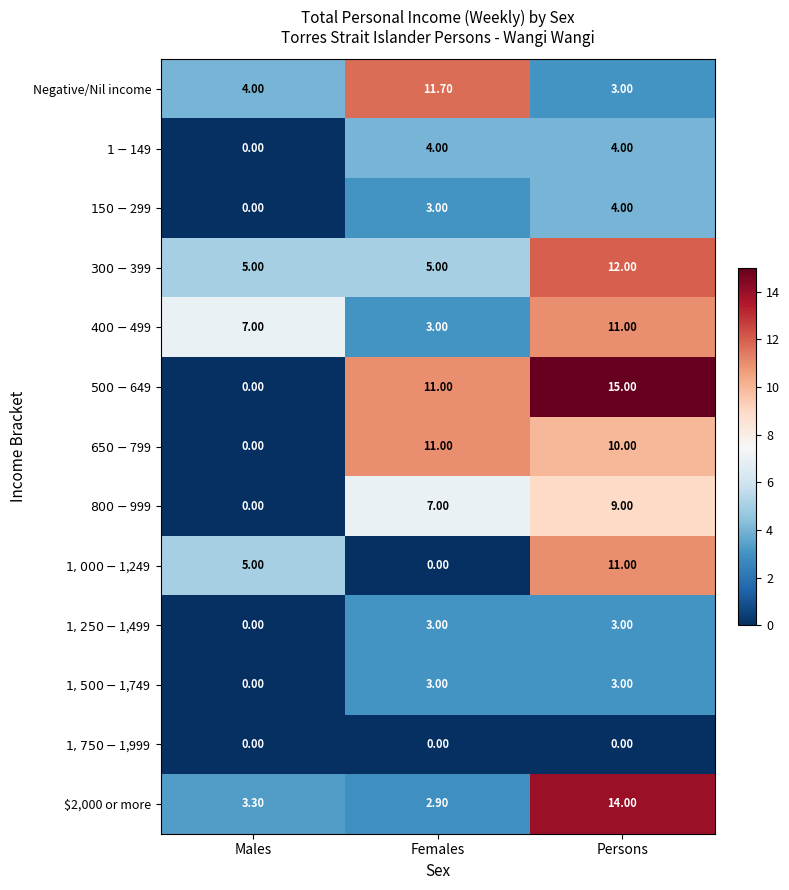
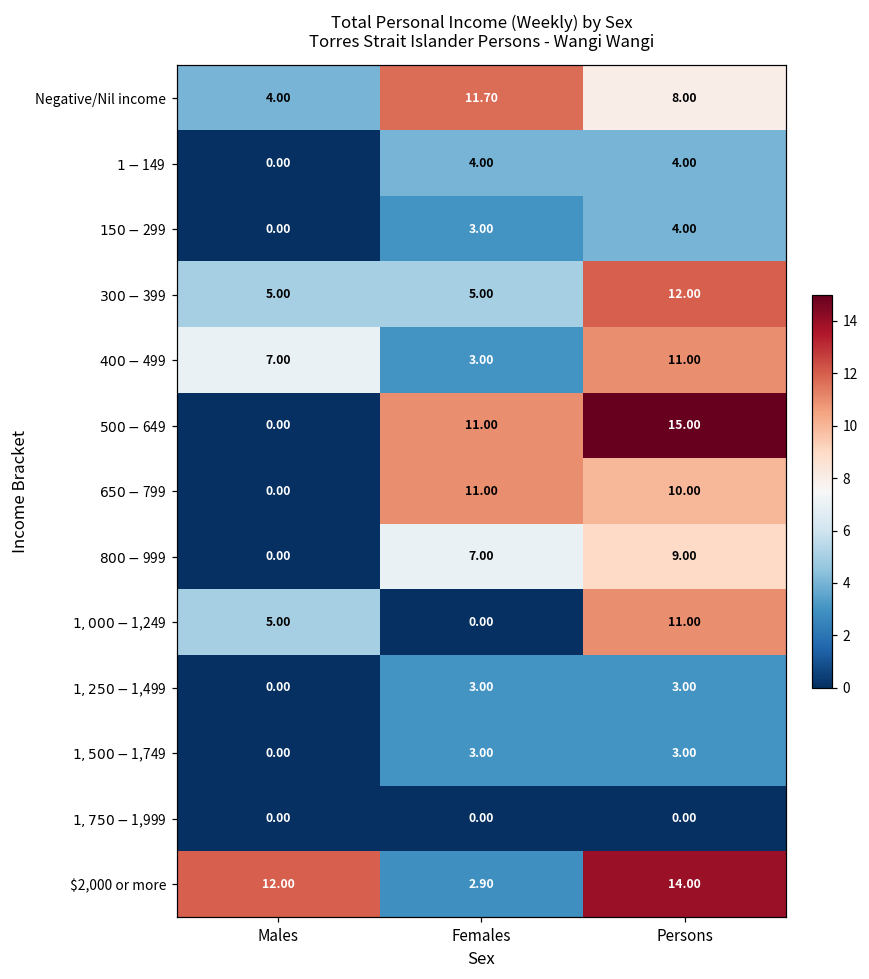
Negative/Nil income, Persons: 3.00 -> 8.00
$2,000 or more, Males: 3.30 -> 12.00
